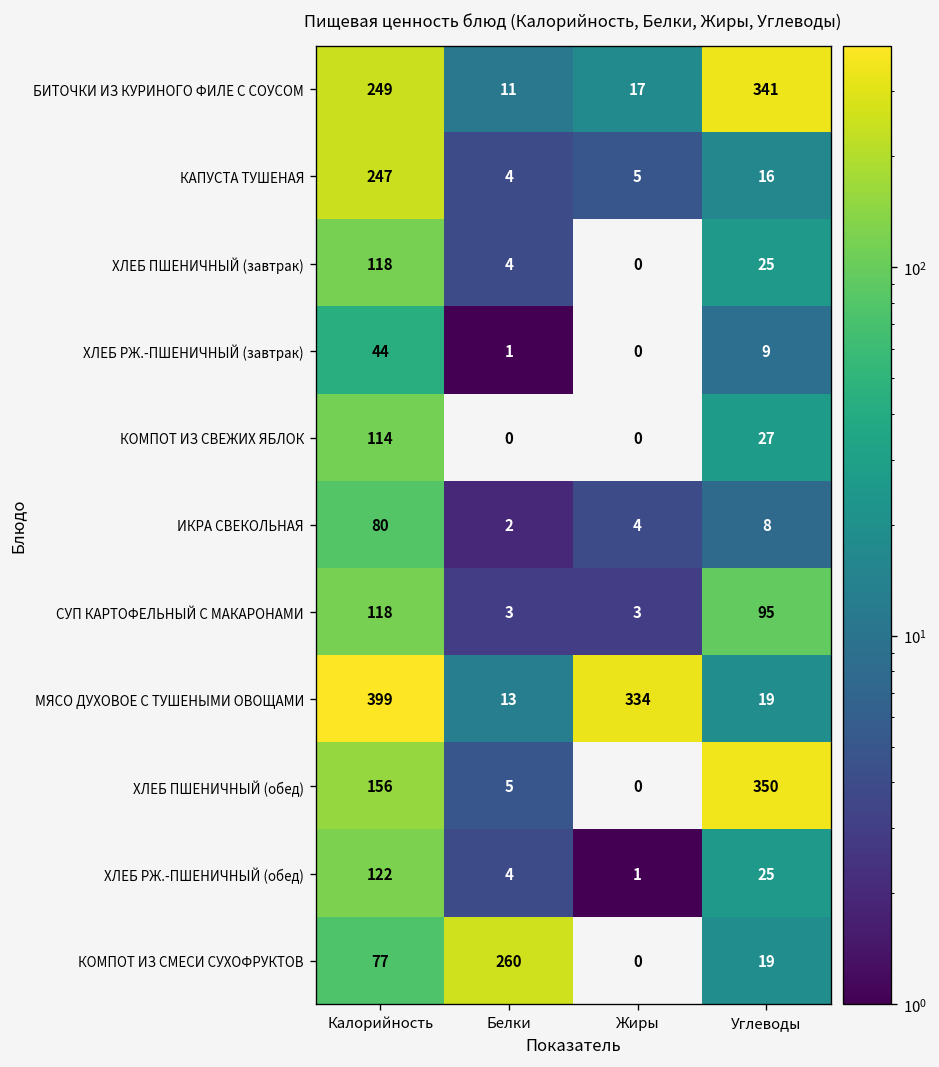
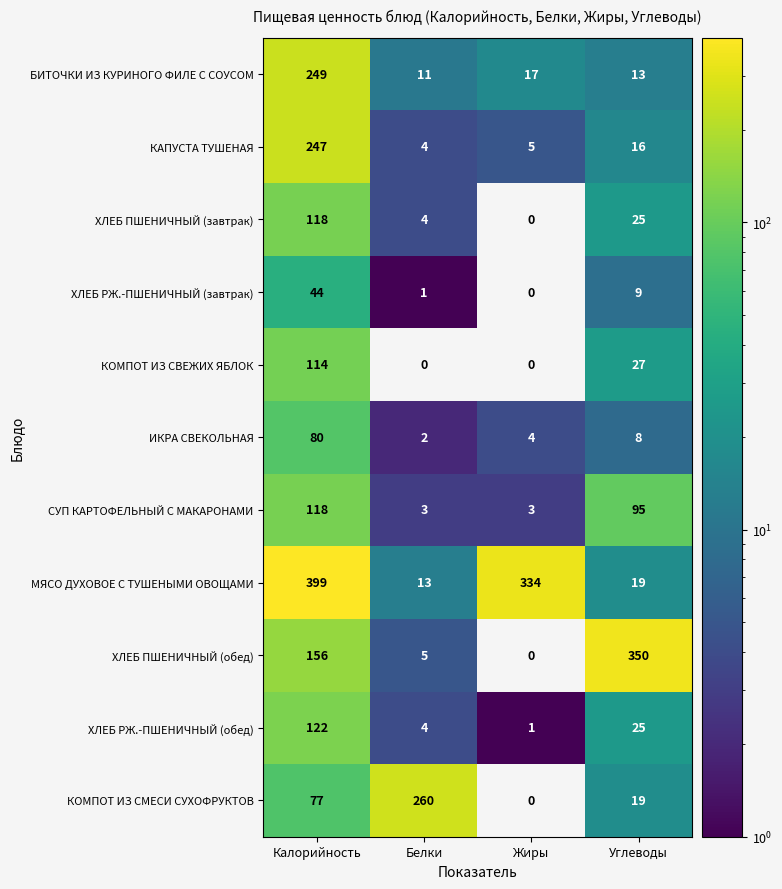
БИТОЧКИ ИЗ КУРИНОГО ФИЛЕ С СОУСОМ, Углеводы: 341 -> 13
